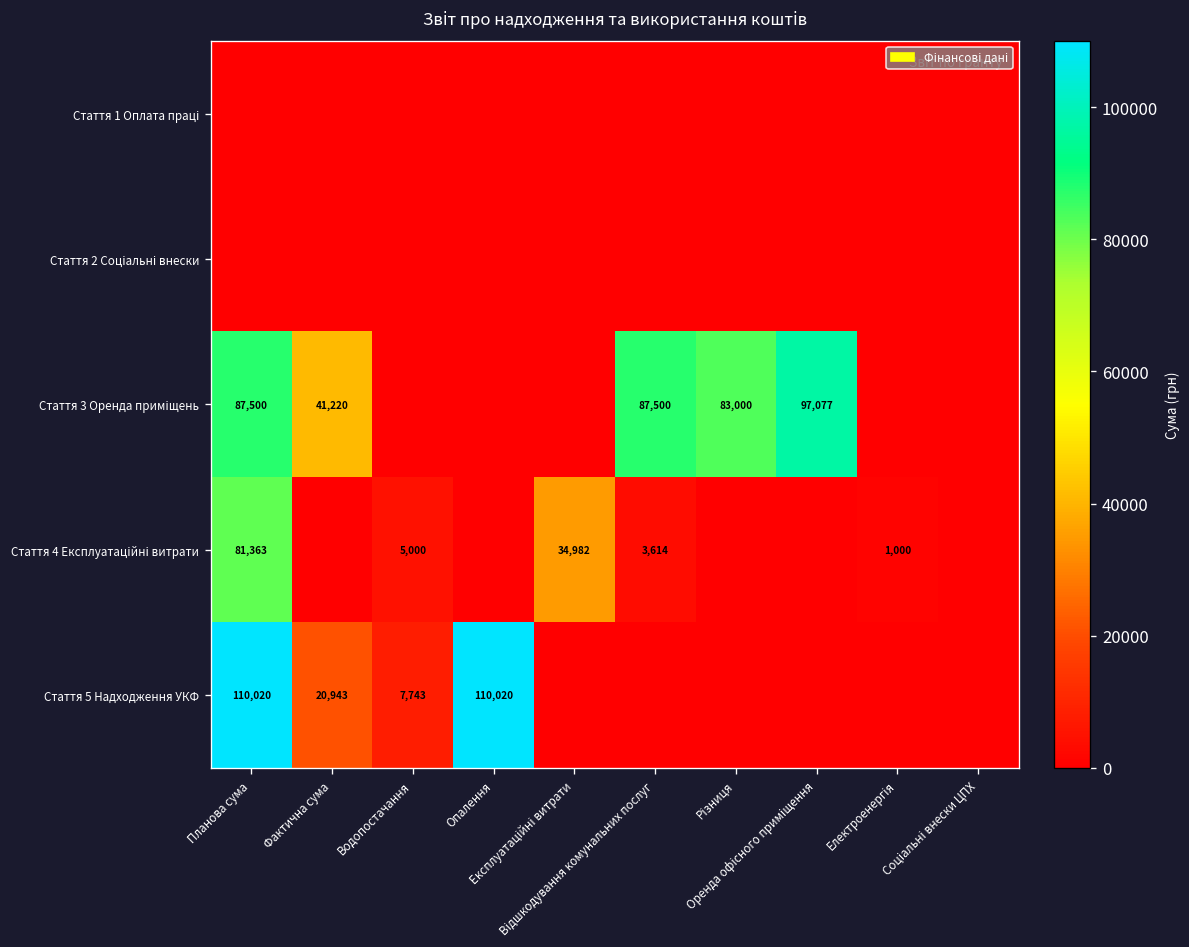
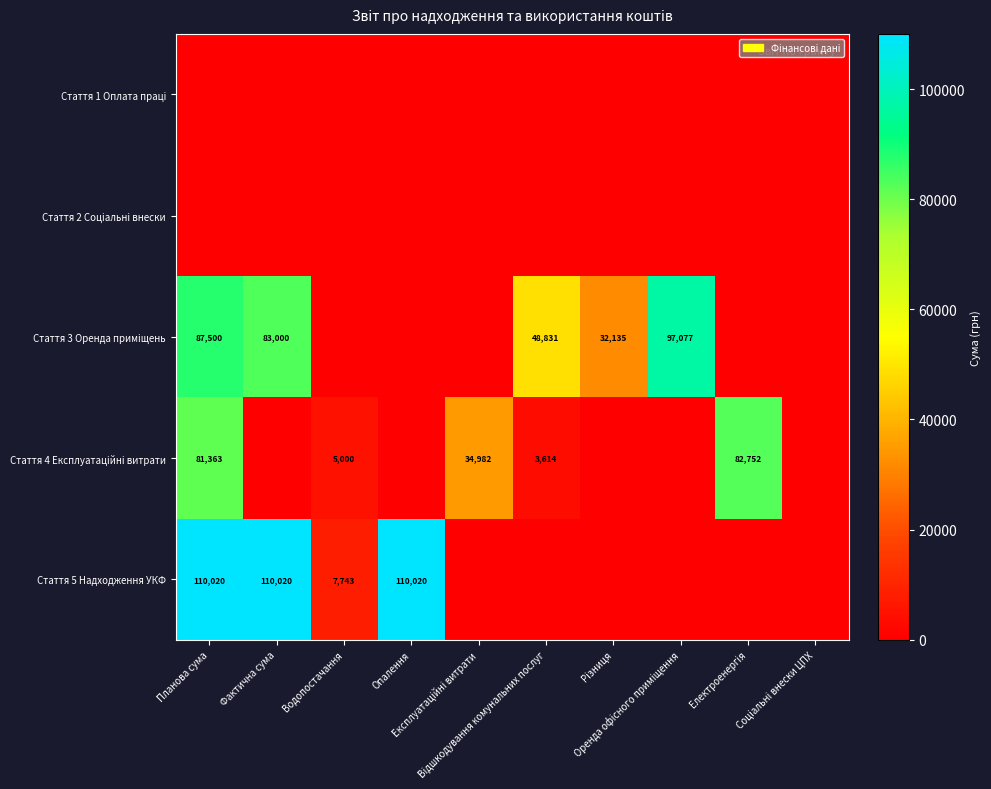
Стаття 3 Оренда приміщень, Фактична сума: 41,220 -> 83,000
Стаття 3 Оренда приміщень, Відшкодування комунальних послуг: 87,500 -> 48,831
Стаття 3 Оренда приміщень, Різниця: 83,000 -> 32,135
Стаття 4 Експлуатаційні витрати, Електроенергія: 1,000 -> 82,752
Стаття 5 Надходження УКФ, Фактична сума: 20,943 -> 110,020
